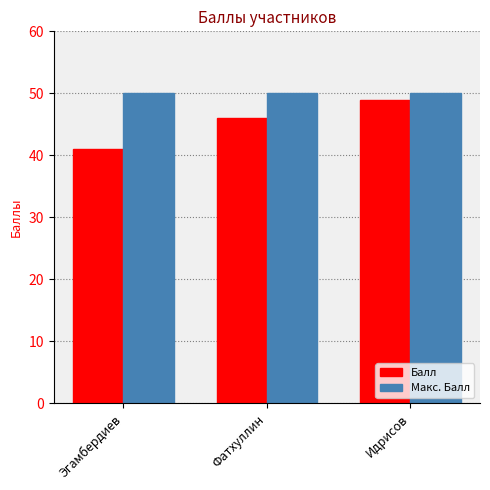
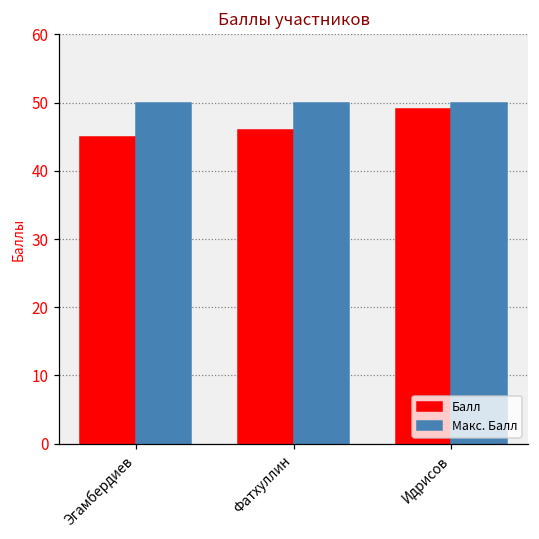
Балл, Эгамбердиев: 41 -> 45
